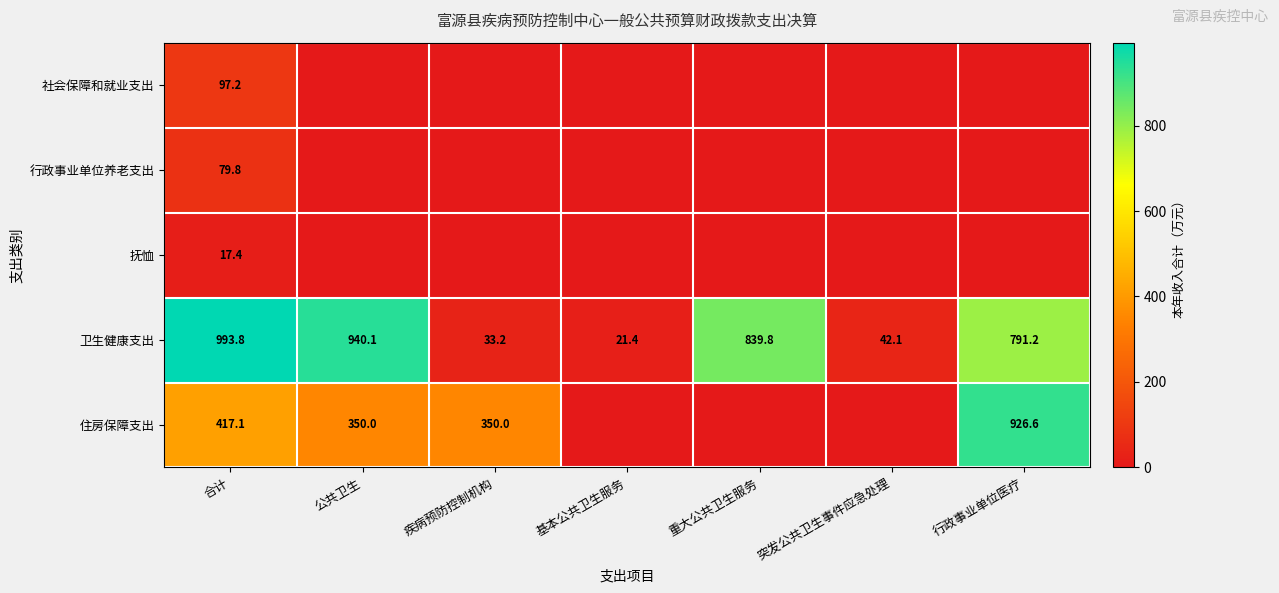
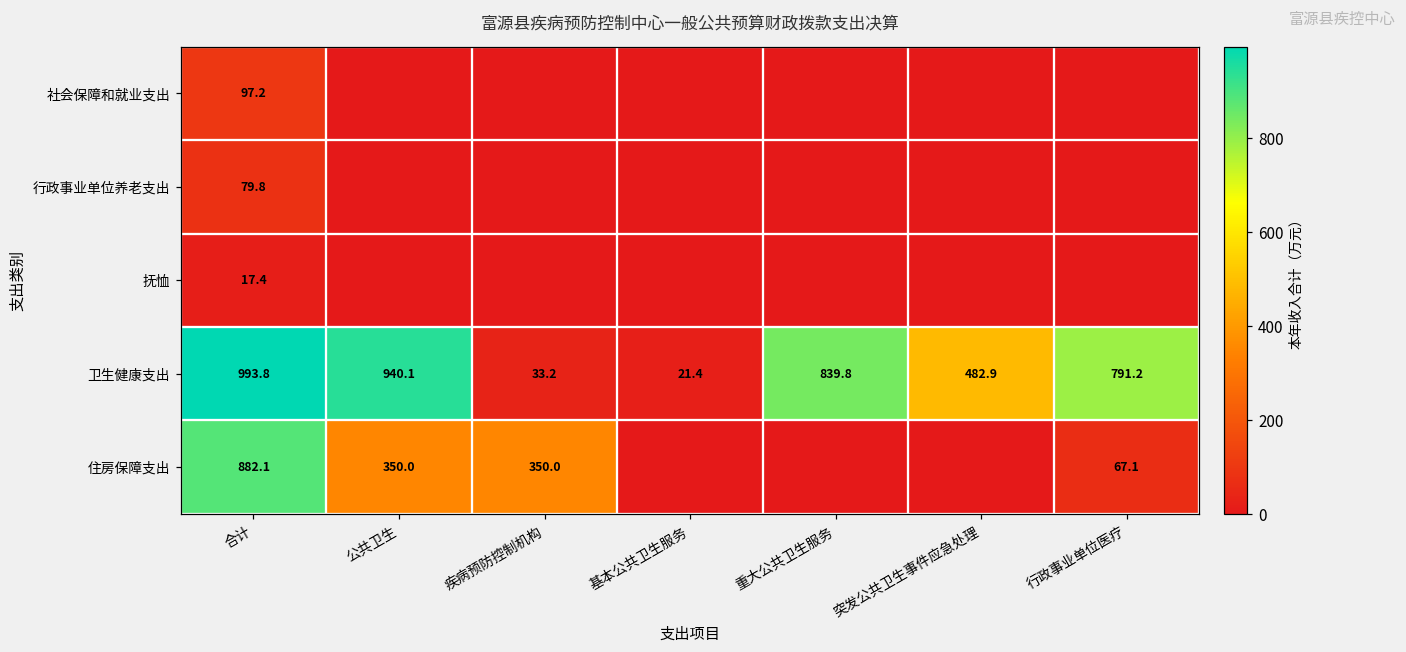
卫生健康支出, 突发公共卫生事件应急处理: 42.1 -> 482.9
住房保障支出, 合计: 417.1 -> 882.1
住房保障支出, 行政事业单位医疗: 926.6 -> 67.1
